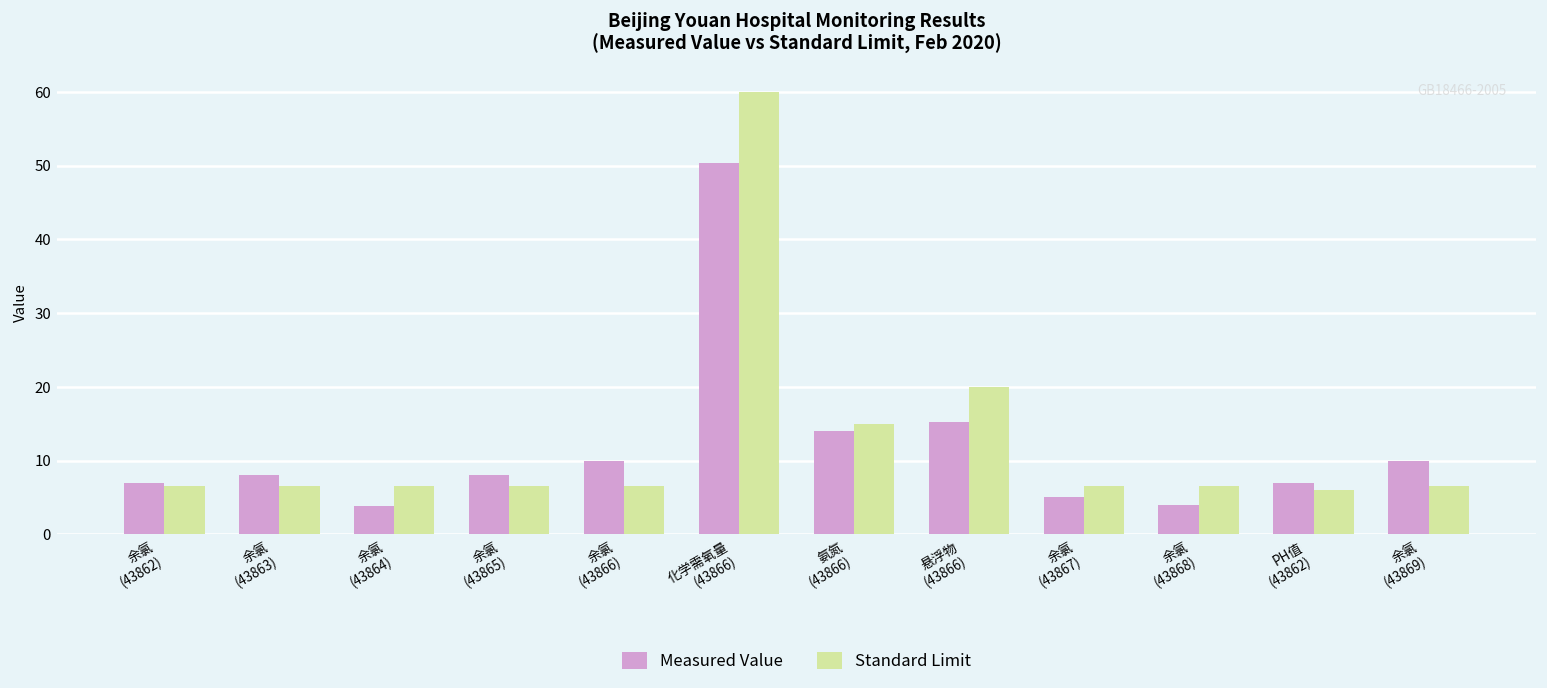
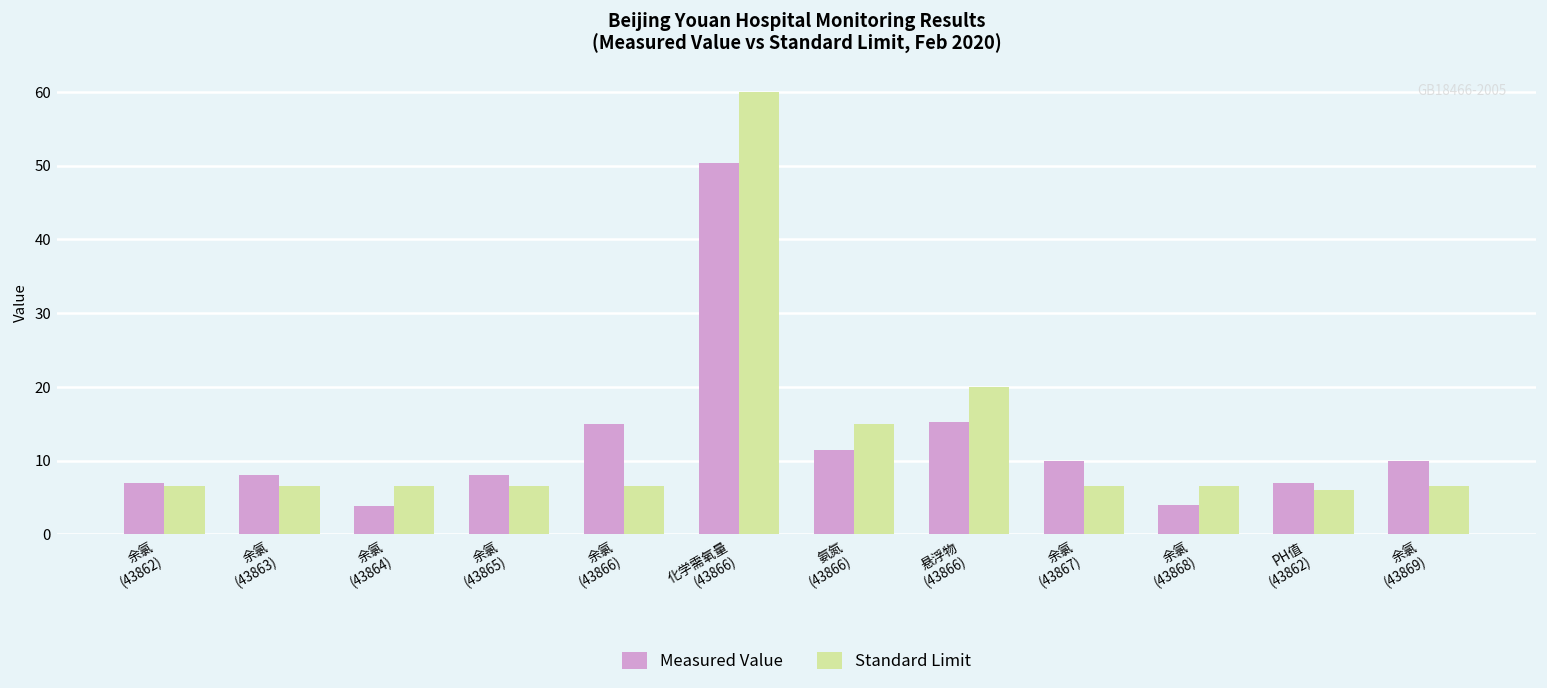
Measured Value, 余氯 (43866): 10 -> 15
Measured Value, 氨氮 (43866): 14 -> 11
Measured Value, 余氯 (43867): 5 -> 10
